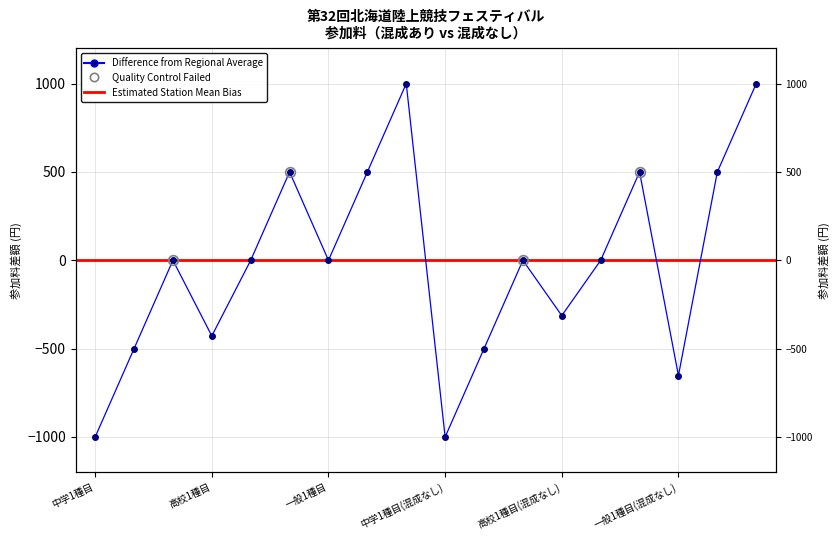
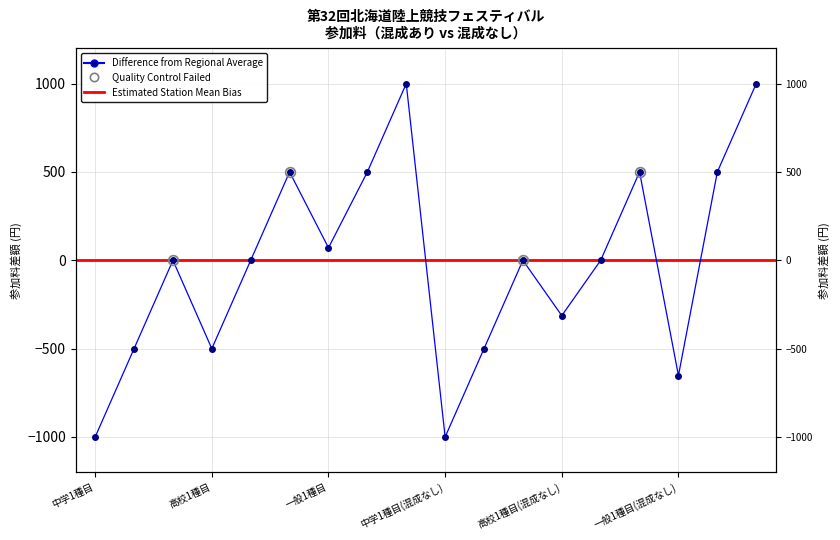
Difference from Regional Average, 高校1種目: -430 -> -500
Difference from Regional Average, 一般1種目: 0 -> 70
